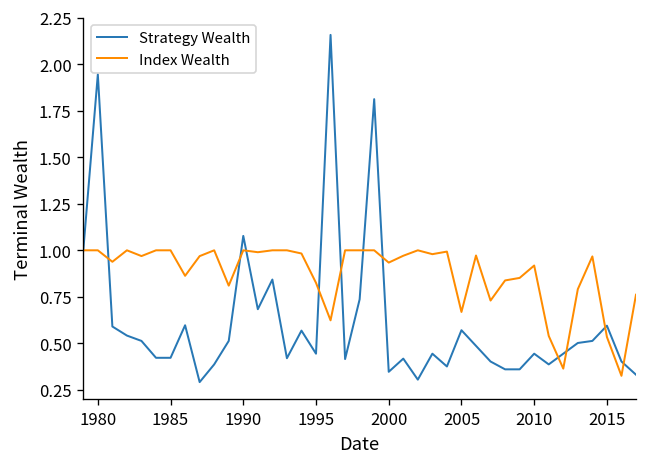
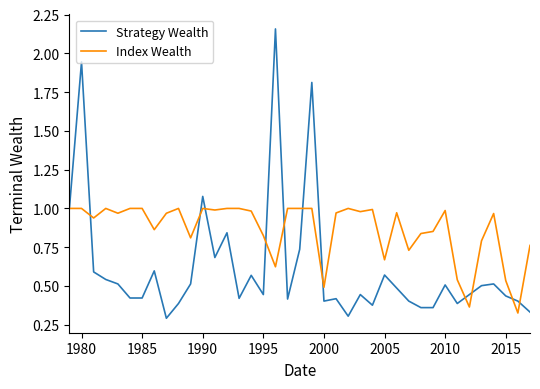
Strategy Wealth, 2000: 0.35 -> 0.40
Index Wealth, 2000: 0.93 -> 0.49
Strategy Wealth, 2010: 0.44 -> 0.51
Index Wealth, 2010: 0.92 -> 0.99
Strategy Wealth, 2015: 0.60 -> 0.44
